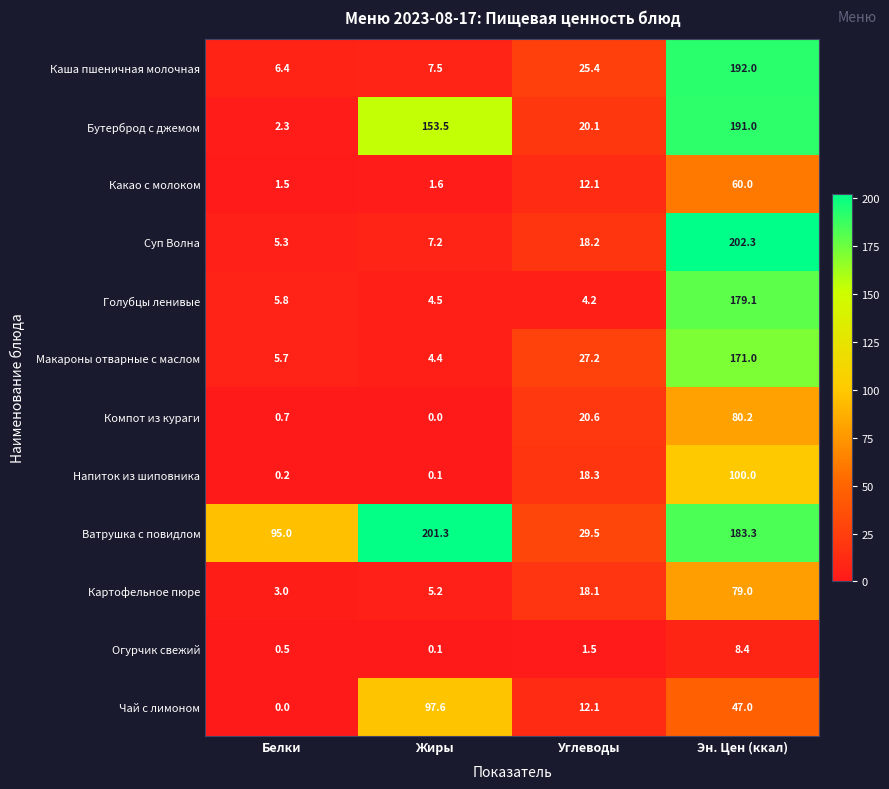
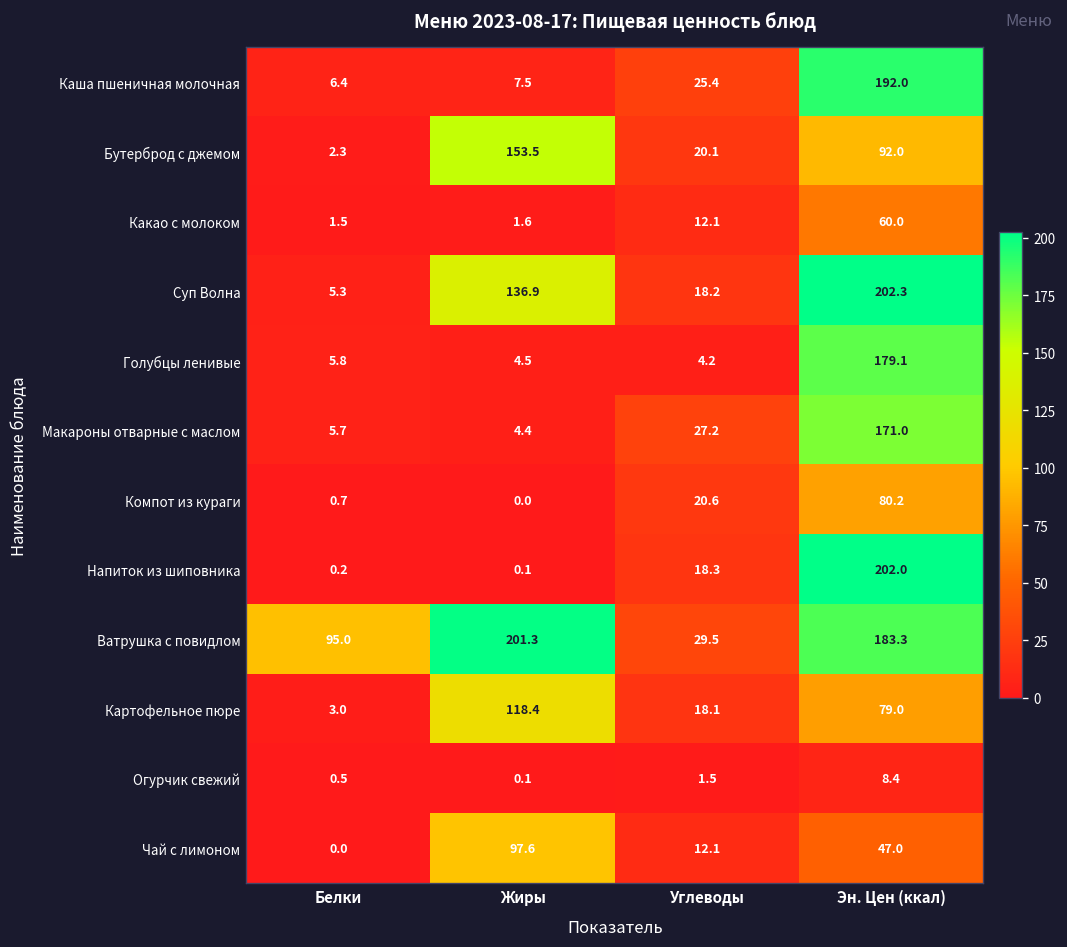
Бутерброд с джемом, Эн. Цен (ккал): 191.0 -> 92.0
Суп Волна, Жиры: 7.2 -> 136.9
Напиток из шиповника, Эн. Цен (ккал): 100.0 -> 202.0
Картофельное пюре, Жиры: 5.2 -> 118.4
